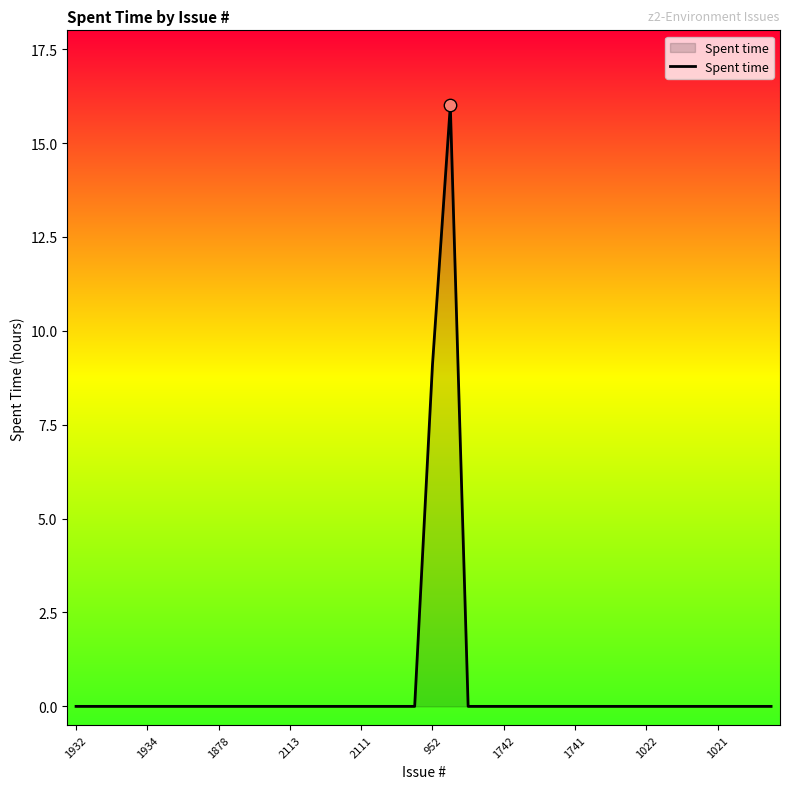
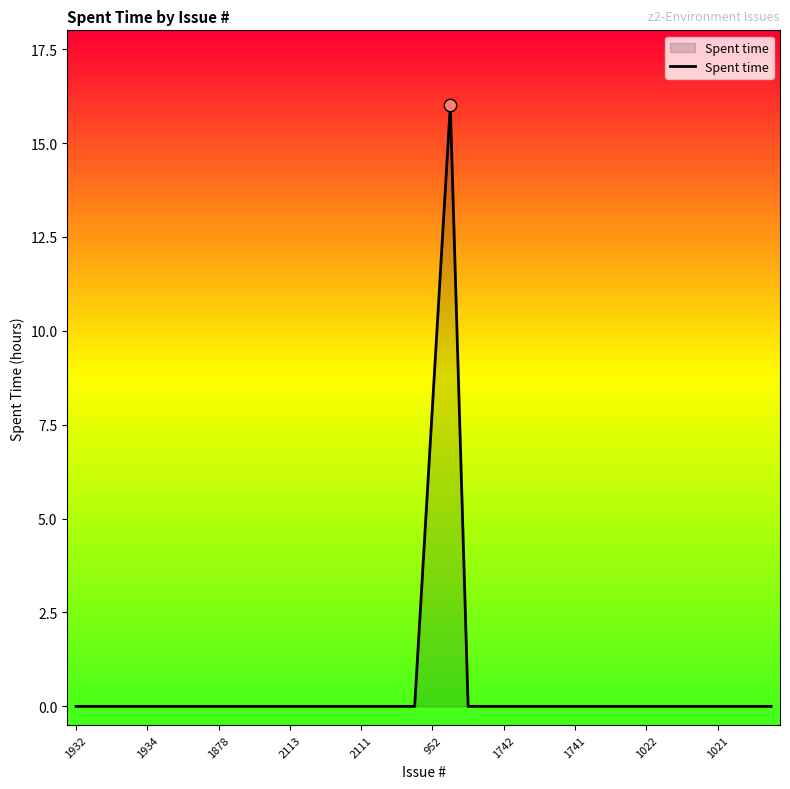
Spent time, 952: 9.1 -> 8.0
